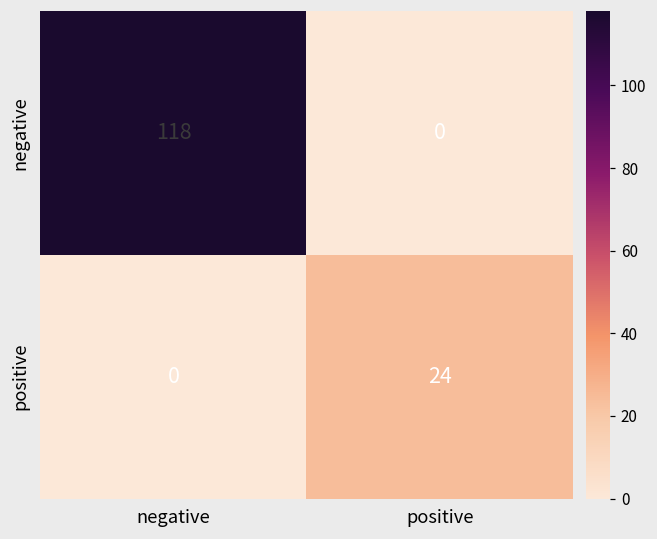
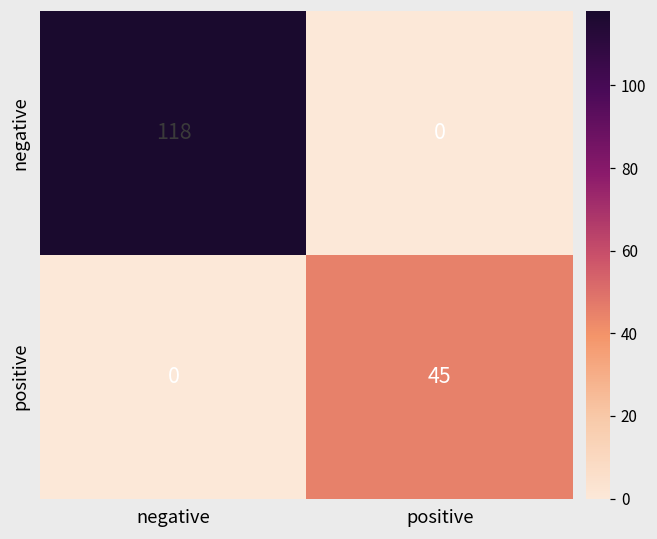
positive, positive: 24 -> 45
